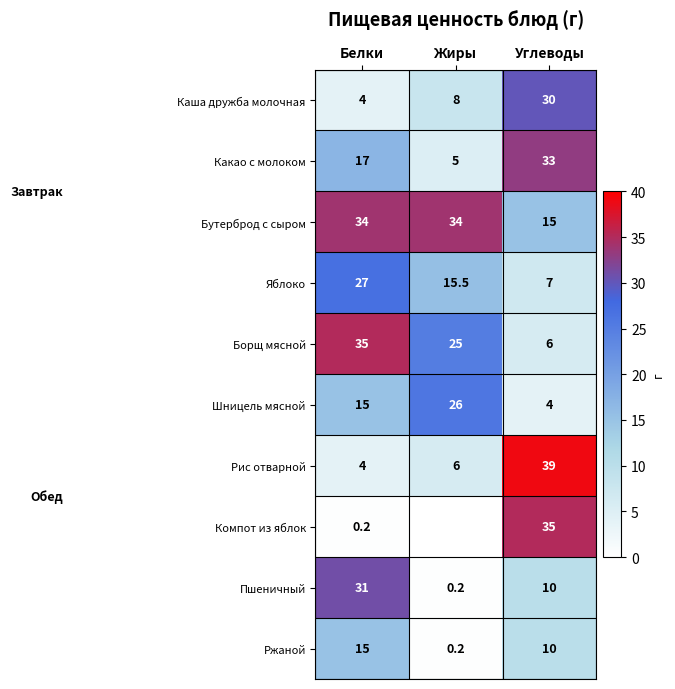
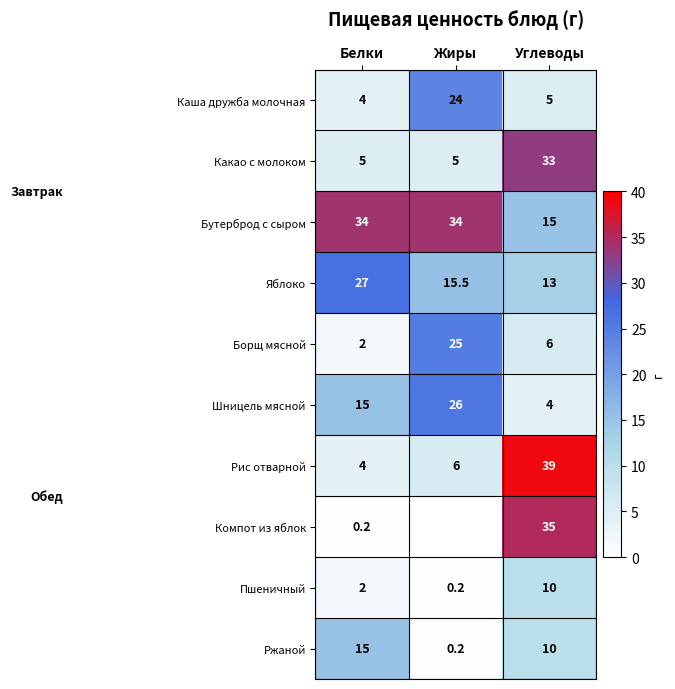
Каша дружба молочная, Жиры: 8 -> 24
Каша дружба молочная, Углеводы: 30 -> 5
Какао с молоком, Белки: 17 -> 5
Яблоко, Углеводы: 7 -> 13
Борщ мясной, Белки: 35 -> 2
Пшеничный, Белки: 31 -> 2
